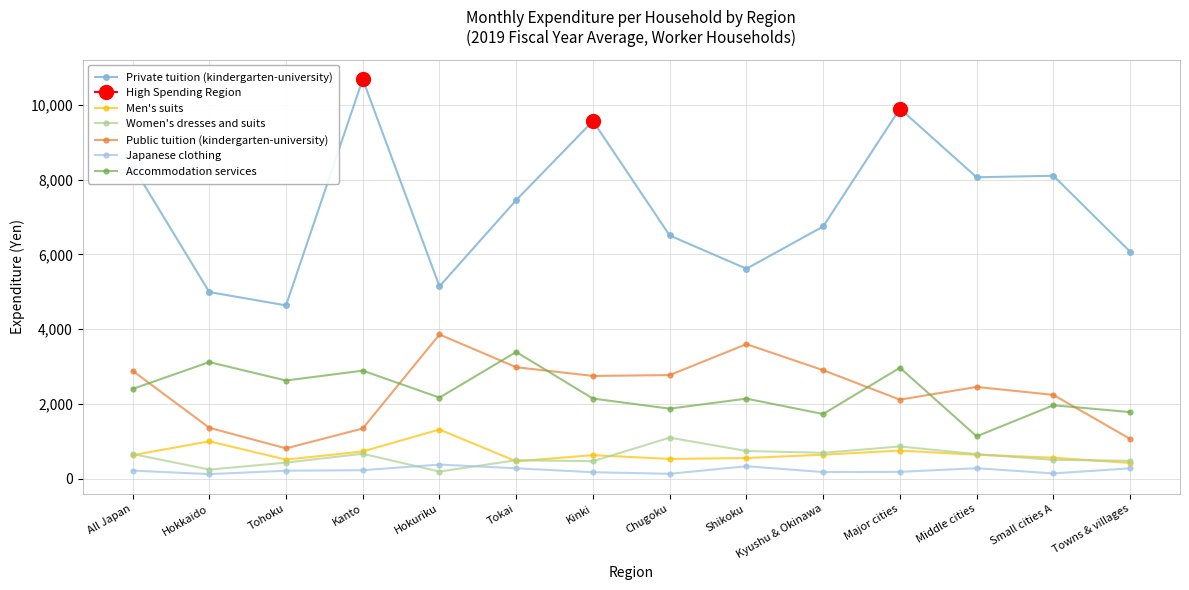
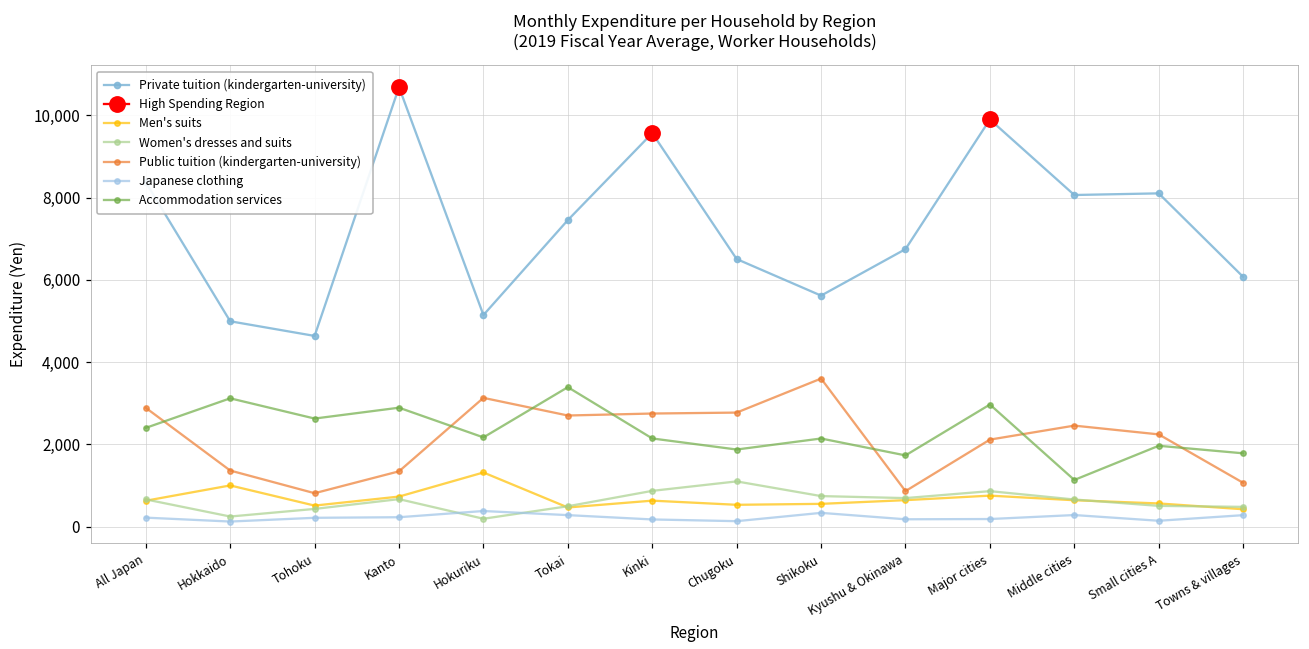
Public tuition (kindergarten-university), Hokuriku: 3,900 -> 3,100
Public tuition (kindergarten-university), Tokai: 3,000 -> 2,700
Women's dresses and suits, Kinki: 500 -> 900
Public tuition (kindergarten-university), Kyushu & Okinawa: 2,900 -> 900
